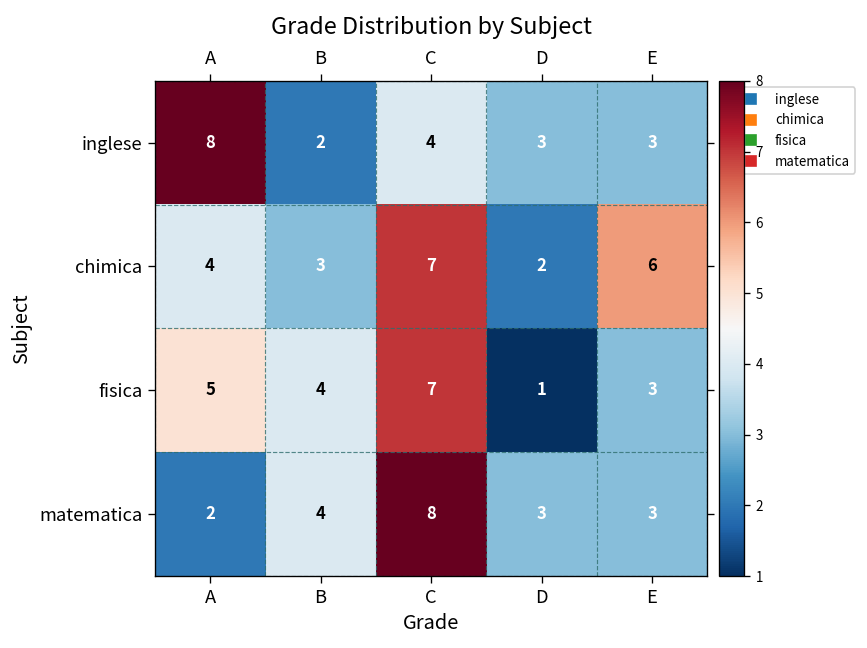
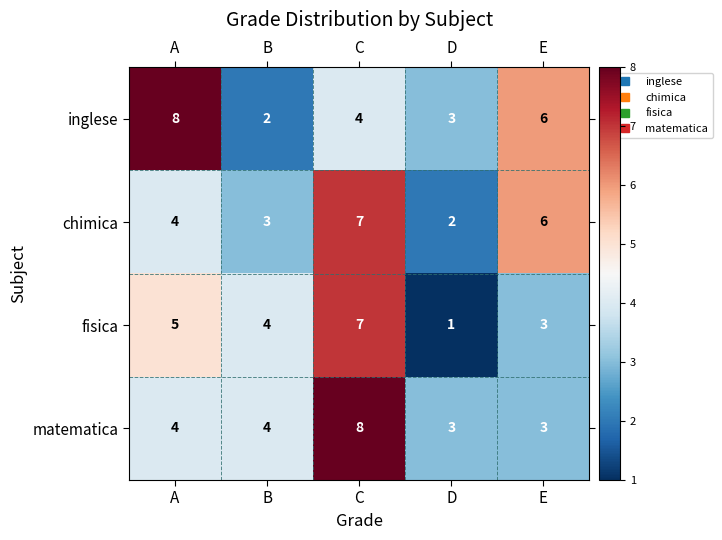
inglese, E: 3 -> 6
matematica, A: 2 -> 4
